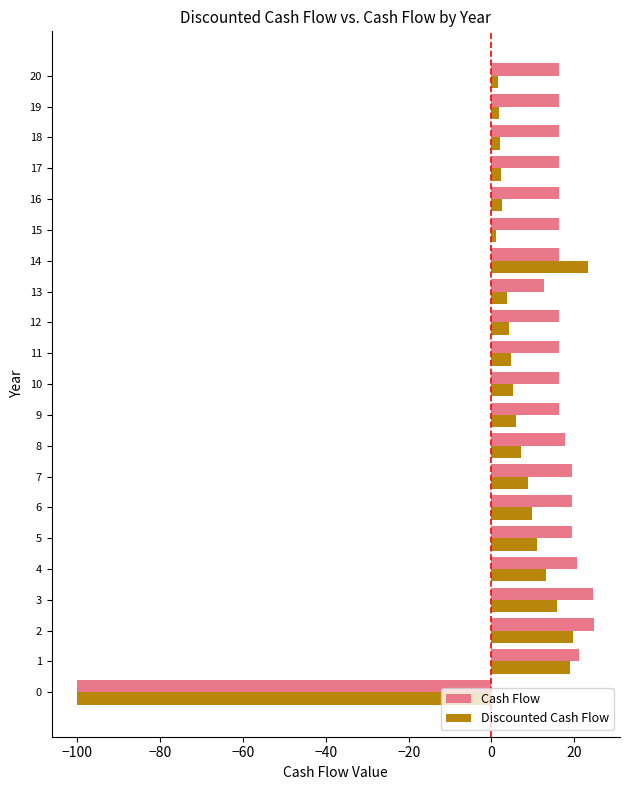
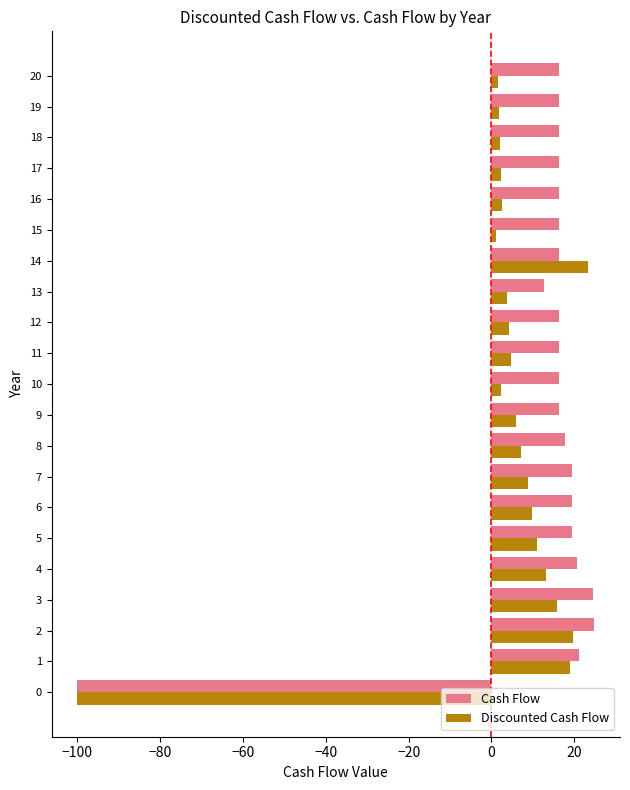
Discounted Cash Flow, 10: 5 -> 2
